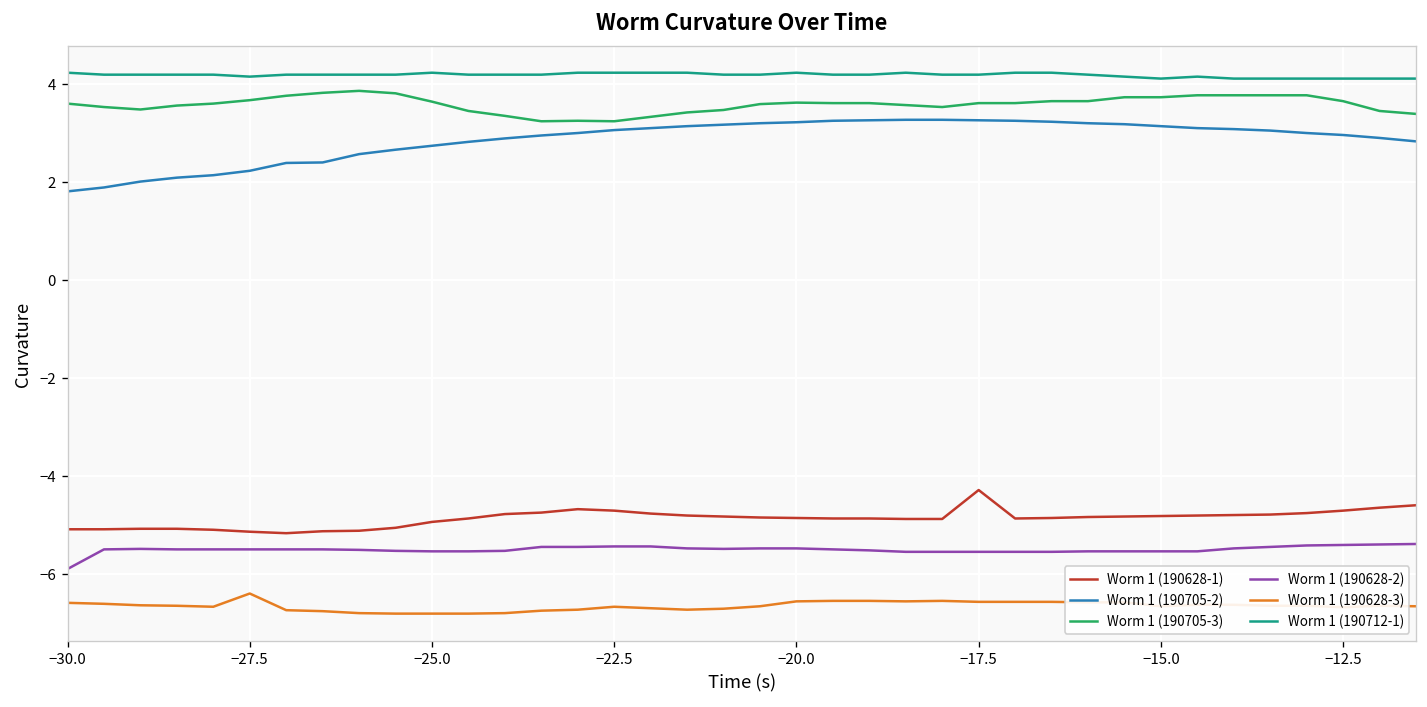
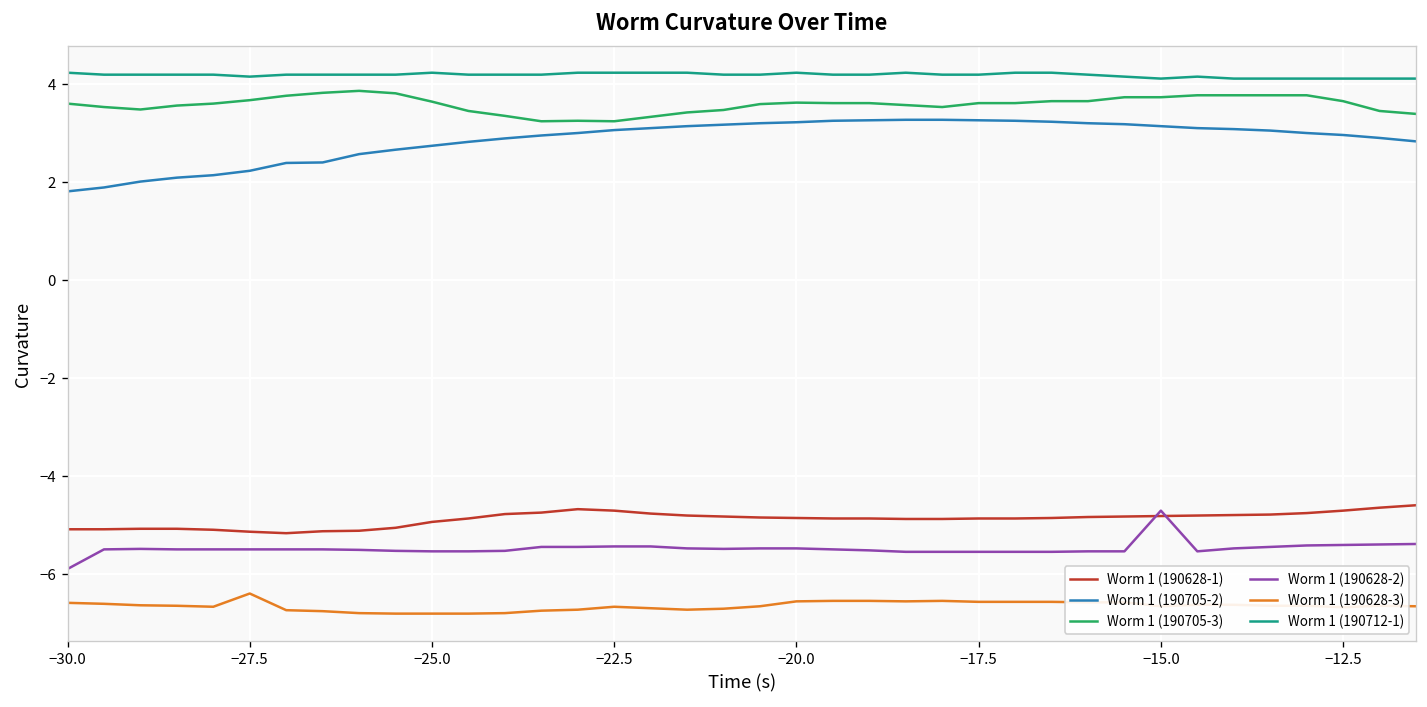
Worm 1 (190628-1), −17.5: -4.3 -> -4.9
Worm 1 (190628-2), −15.0: -5.5 -> -4.7
